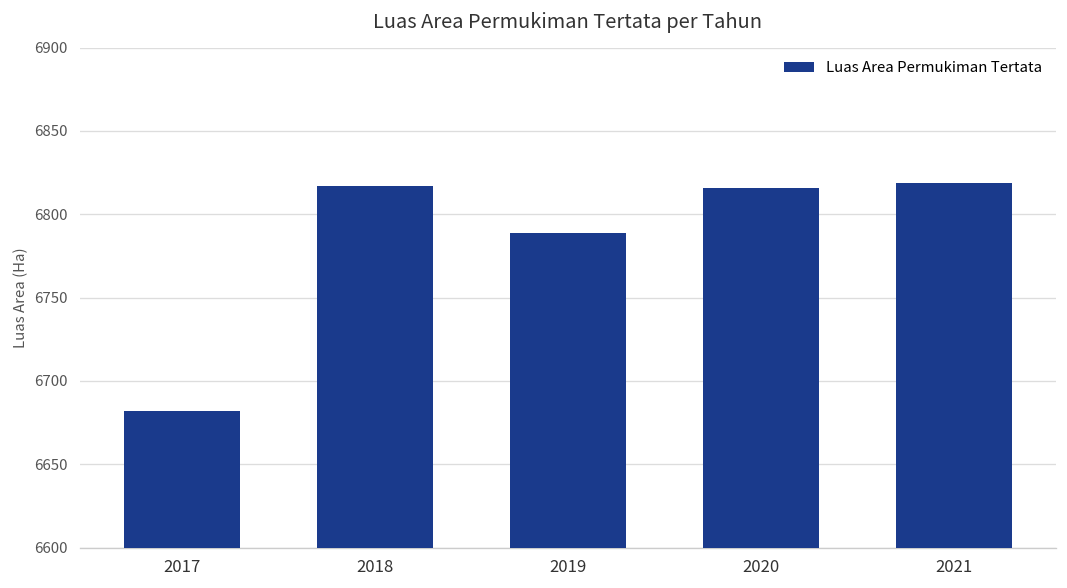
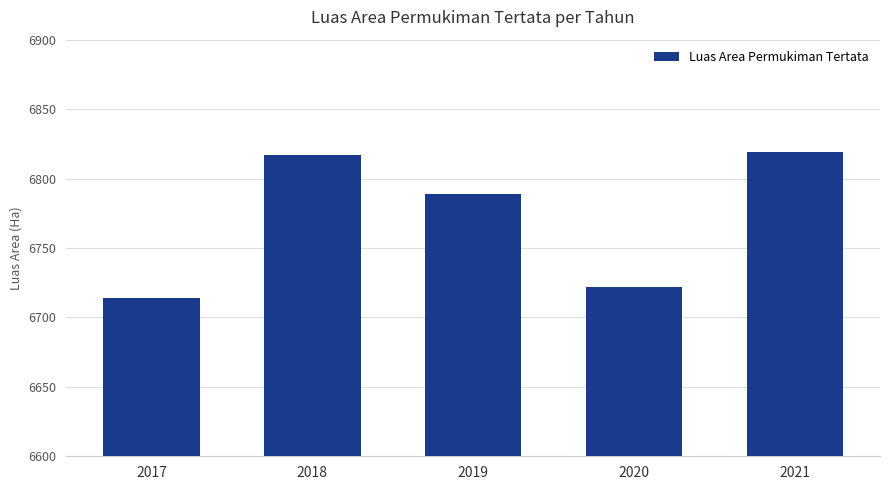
2017: 6682 -> 6714
2020: 6816 -> 6722
